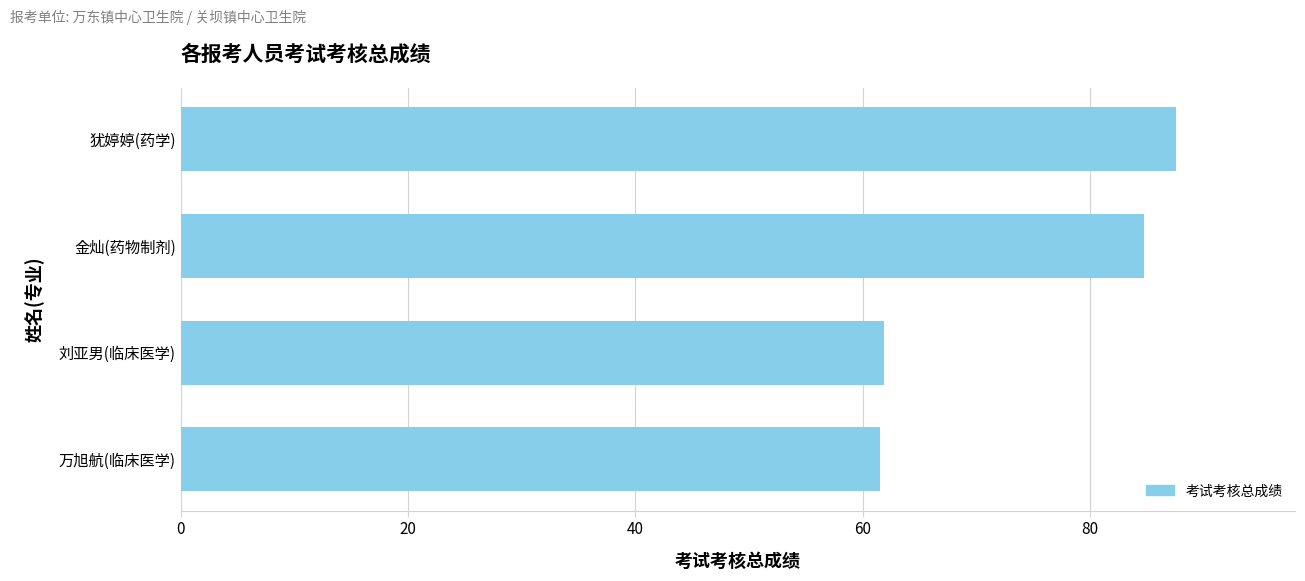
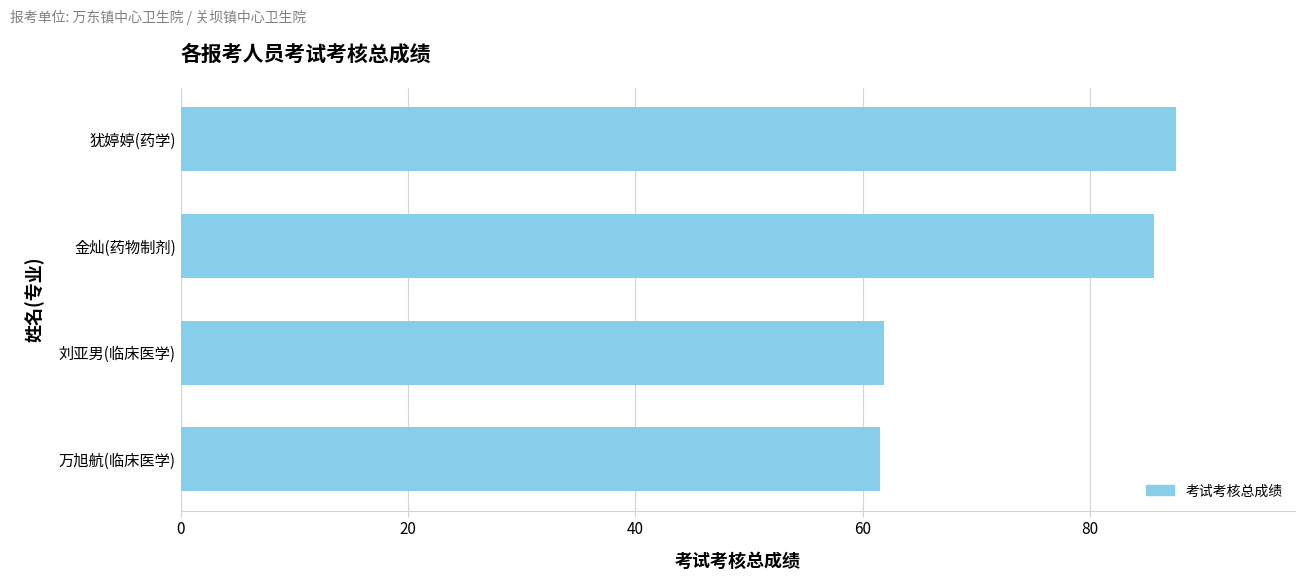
金灿(药物制剂): 84.7 -> 85.7
